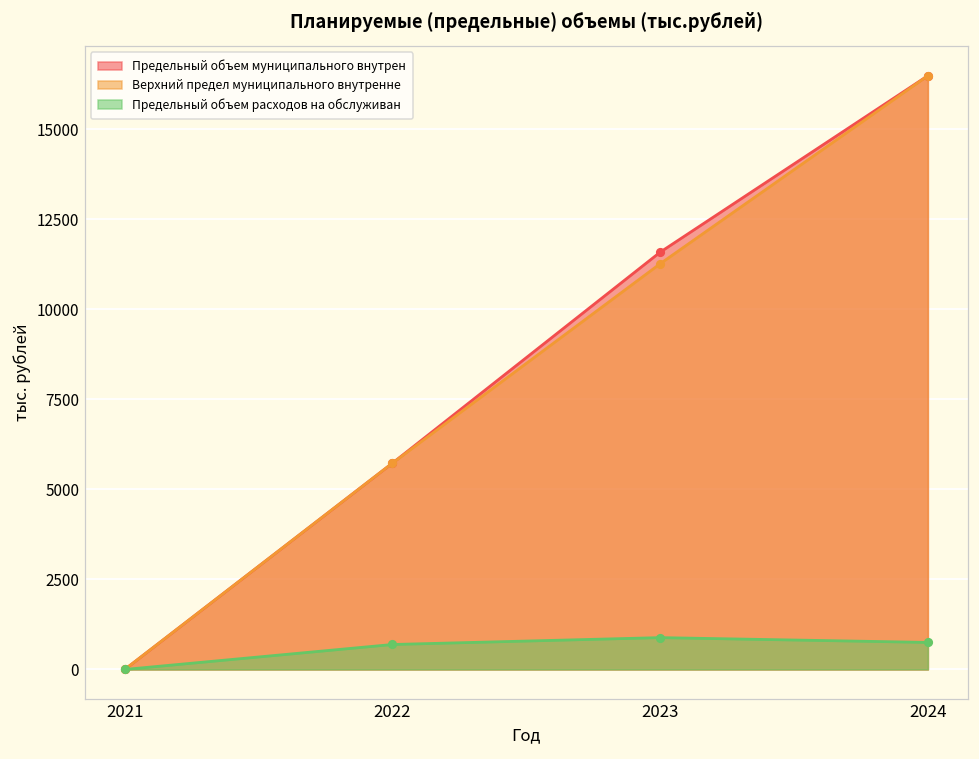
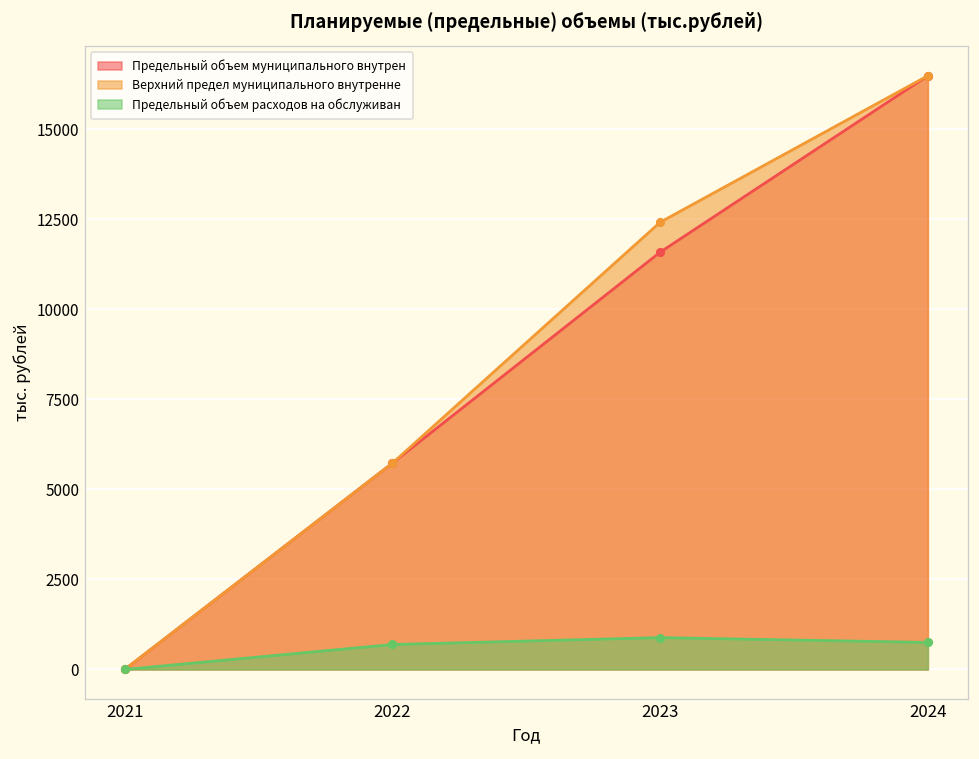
Верхний предел муниципального внутренне, 2023: 11300 -> 12400
